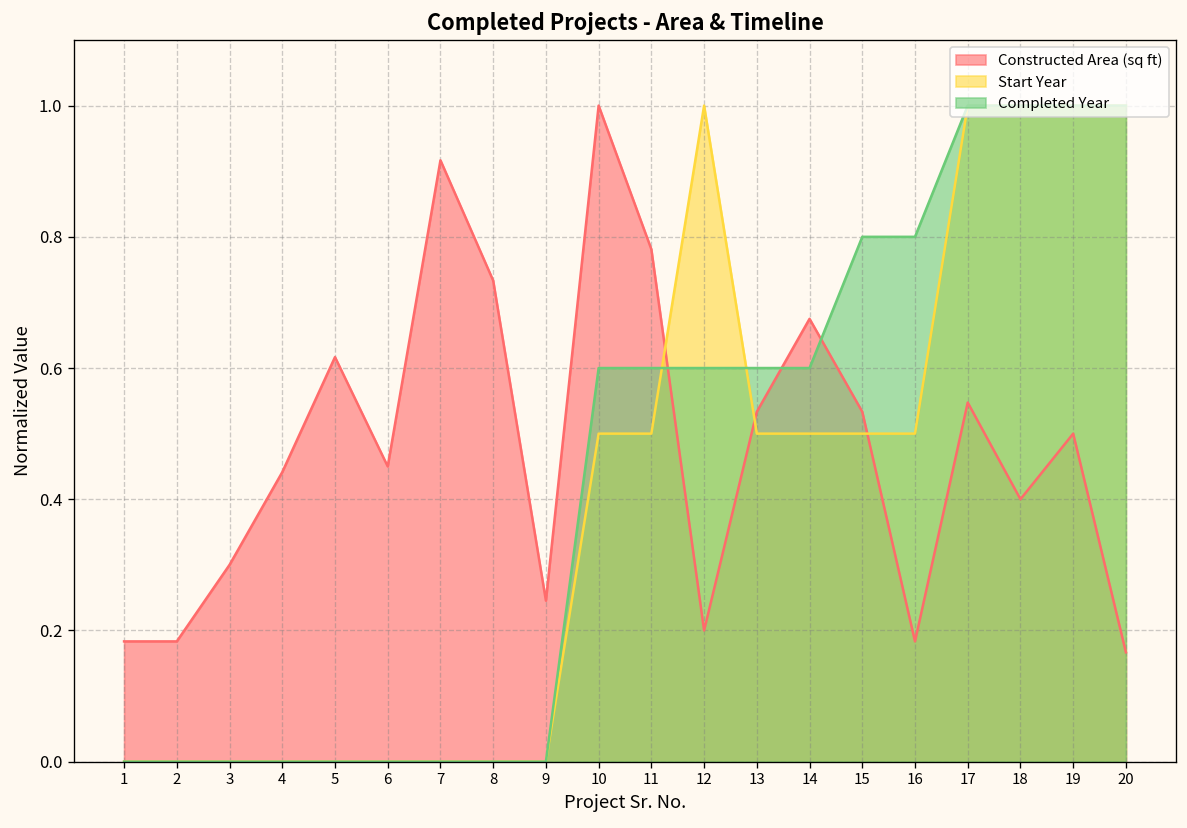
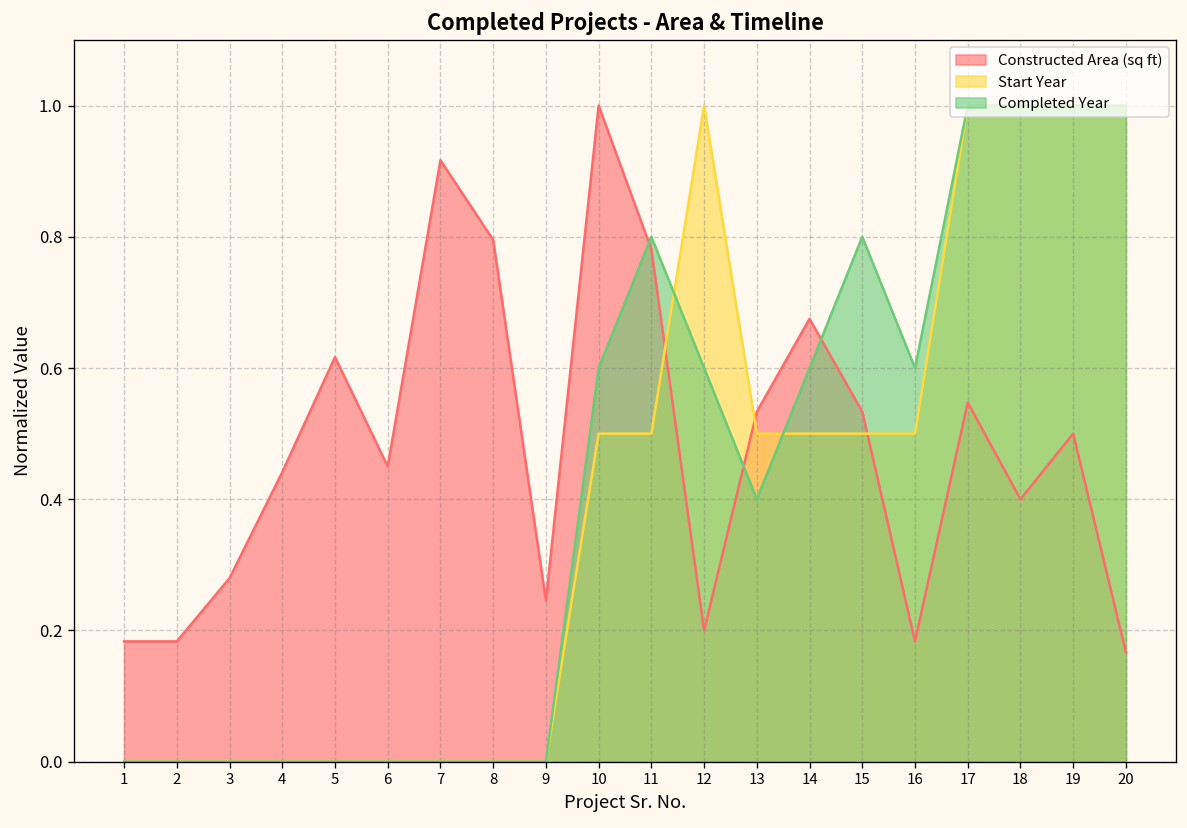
Constructed Area (sq ft), 3: 0.30 -> 0.28
Constructed Area (sq ft), 8: 0.73 -> 0.80
Completed Year, 11: 0.60 -> 0.80
Completed Year, 13: 0.60 -> 0.40
Completed Year, 16: 0.80 -> 0.60
